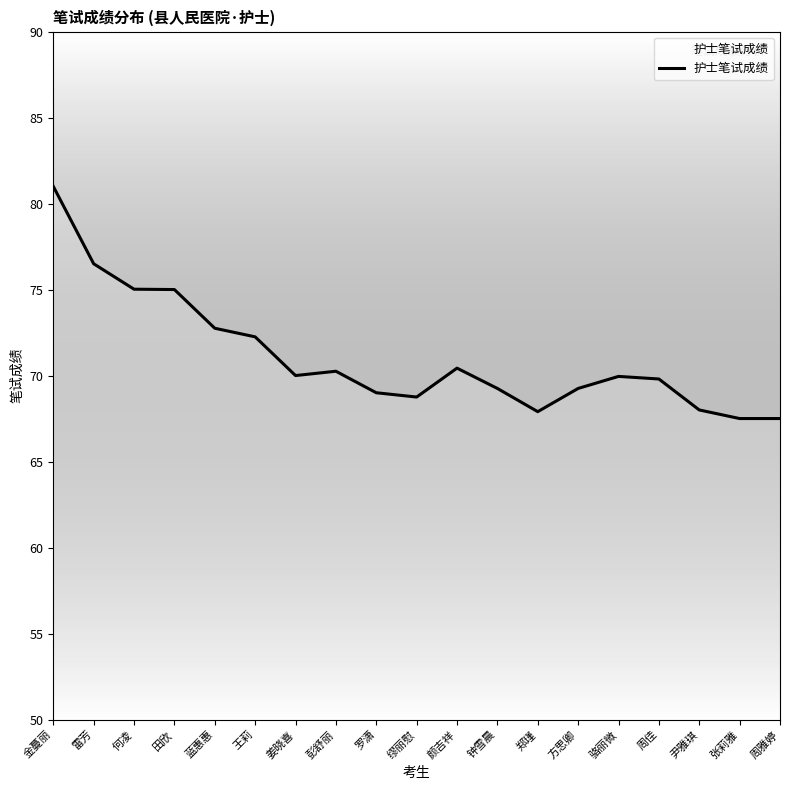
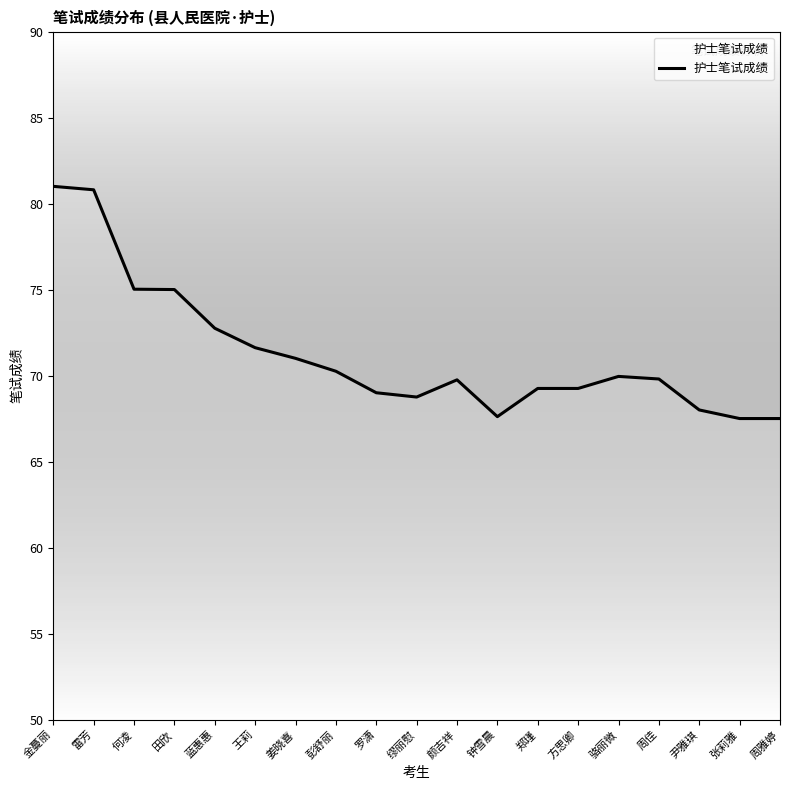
雷芳: 76.5 -> 80.8
王莉: 72.3 -> 71.6
姜晓喜: 70 -> 71
颜吉祥: 70.4 -> 69.8
钟雪晨: 69.3 -> 67.6
郑瑾: 67.9 -> 69.3
